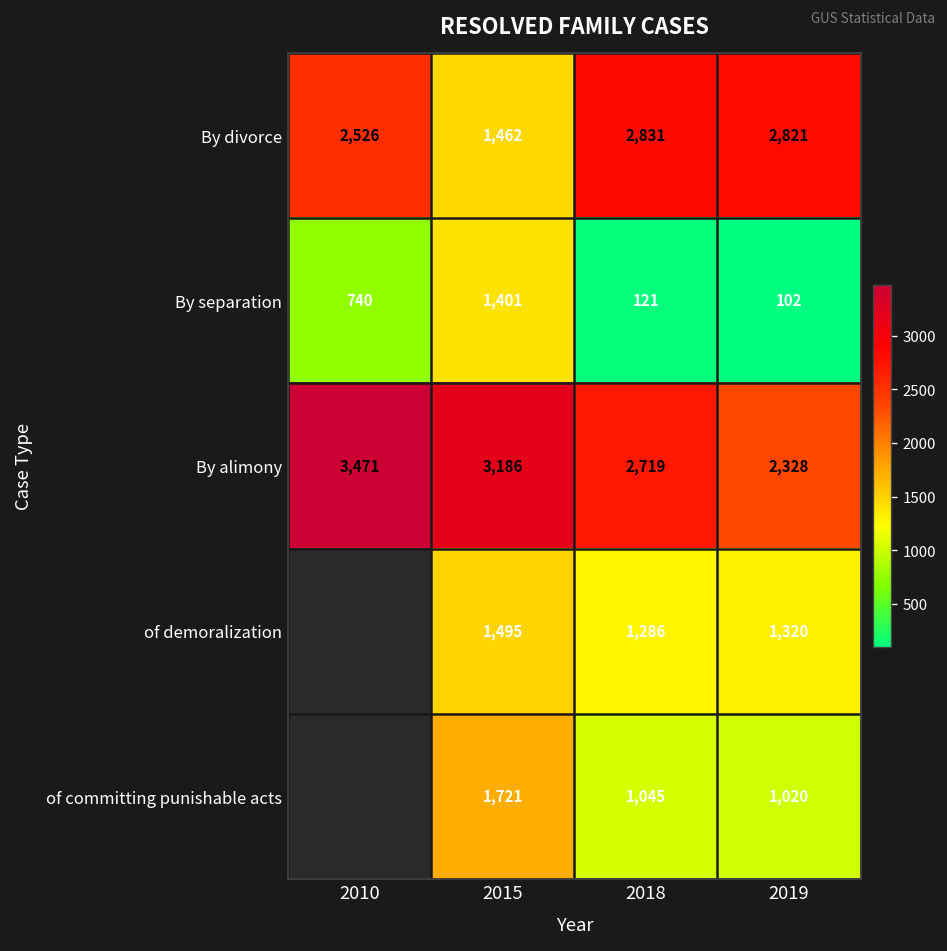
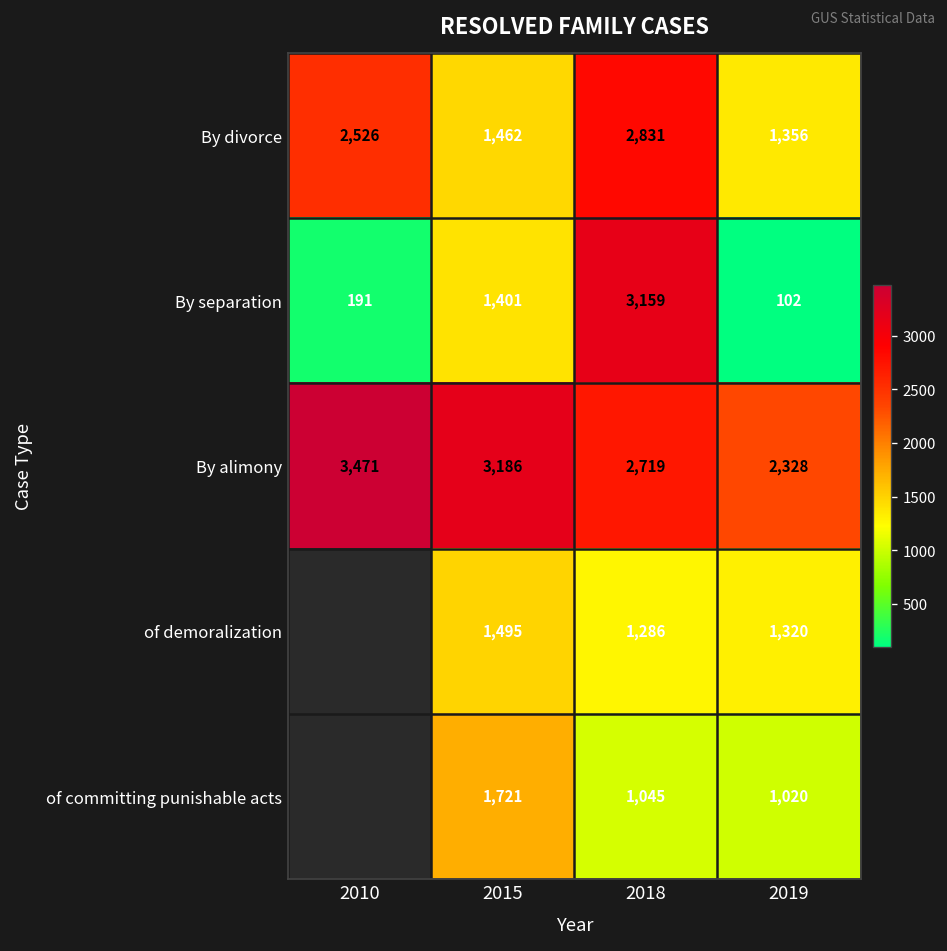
By divorce, 2019: 2,821 -> 1,356
By separation, 2010: 740 -> 191
By separation, 2018: 121 -> 3,159
